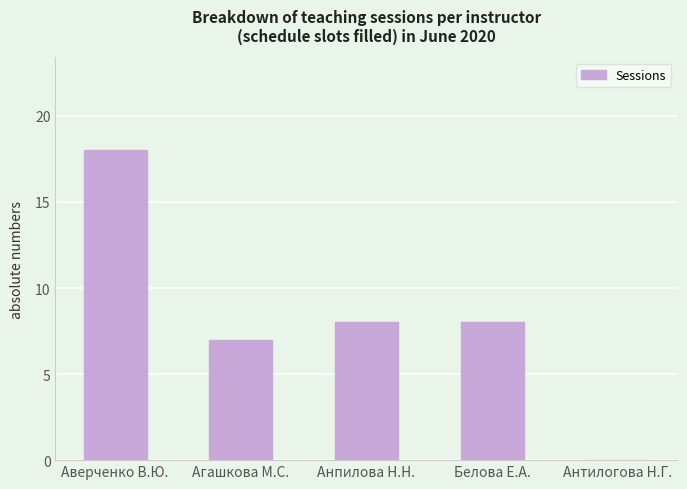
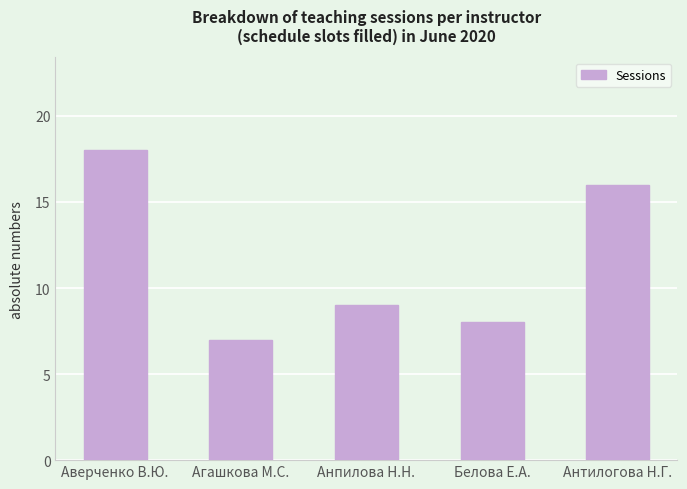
Анпилова Н.Н.: 8 -> 9
Антилогова Н.Г.: 0 -> 16
